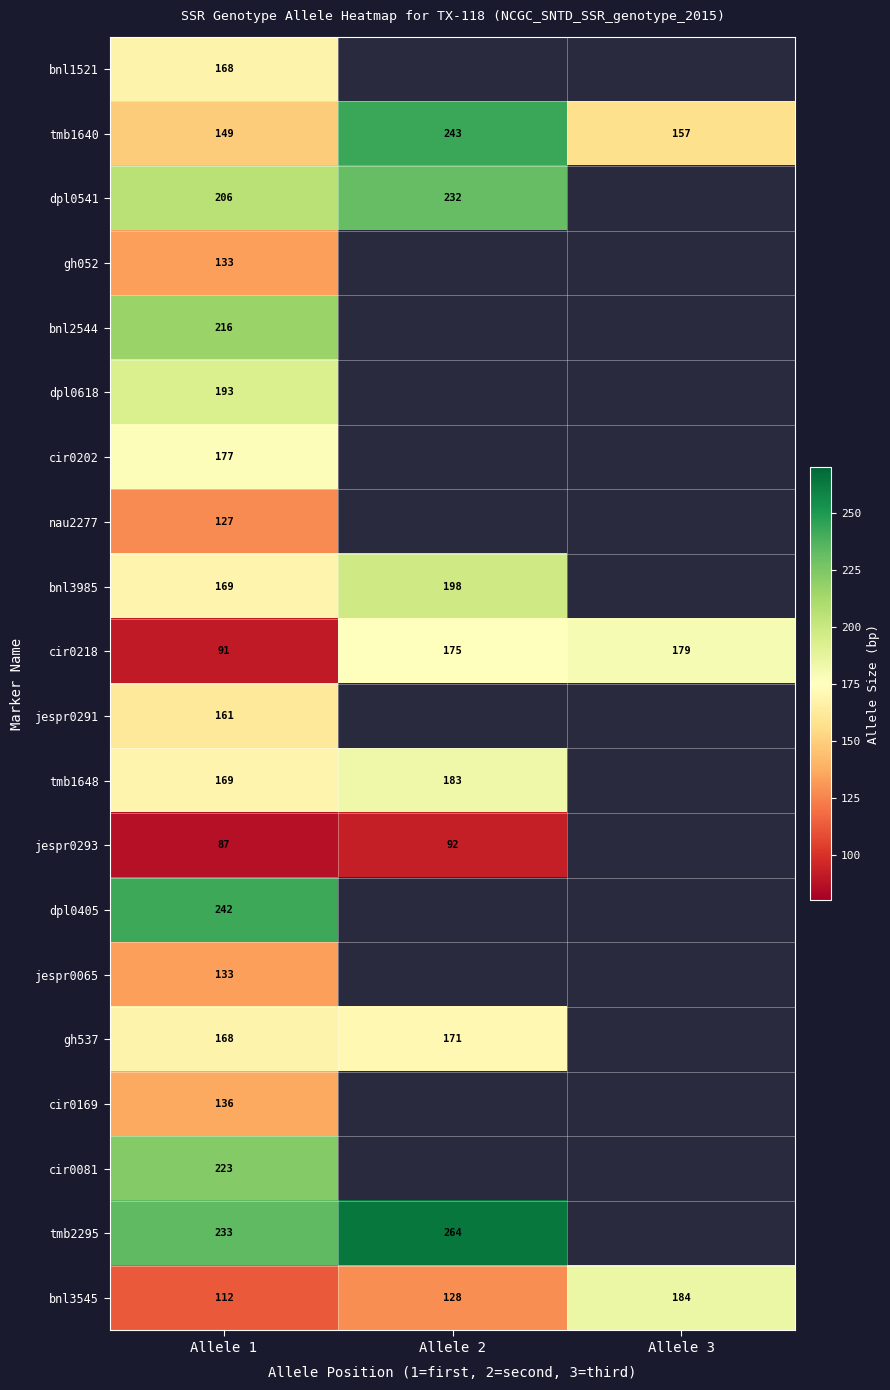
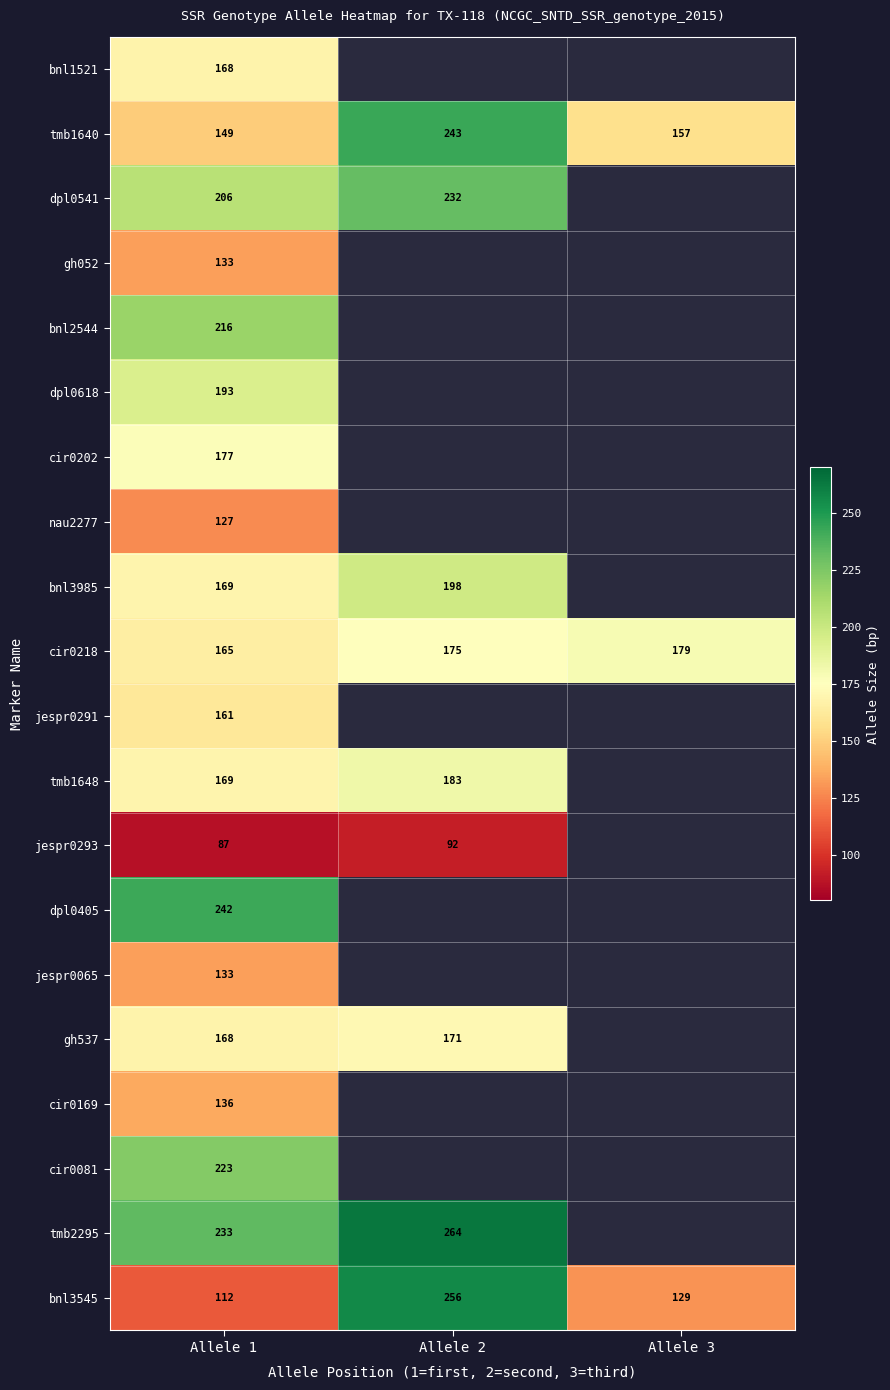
cir0218, Allele 1: 91 -> 165
bnl3545, Allele 2: 128 -> 256
bnl3545, Allele 3: 184 -> 129
